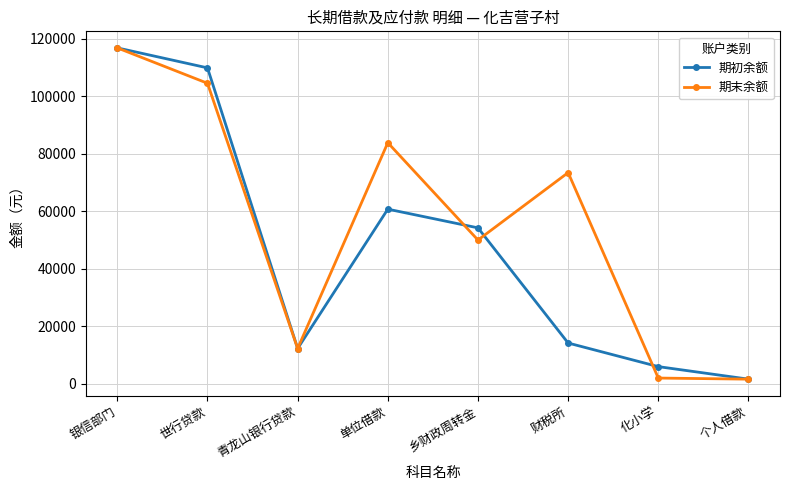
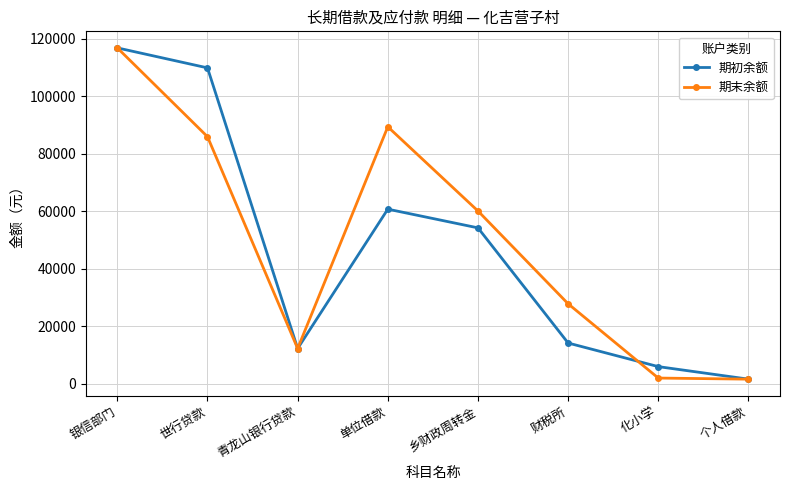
期末余额, 世行贷款: 105000 -> 86000
期末余额, 单位借款: 84000 -> 89000
期末余额, 乡财政周转金: 50000 -> 60000
期末余额, 财税所: 73000 -> 28000
